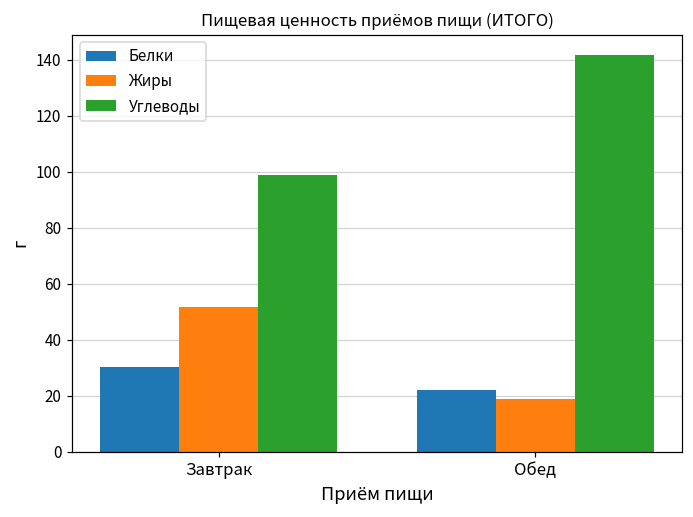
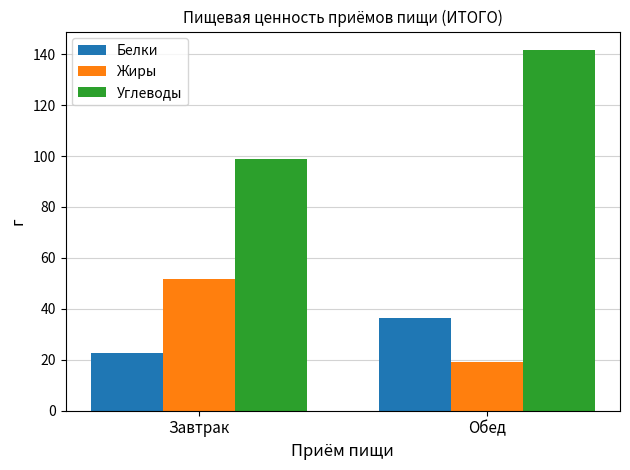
Белки, Завтрак: 30 -> 23
Белки, Обед: 22 -> 36
